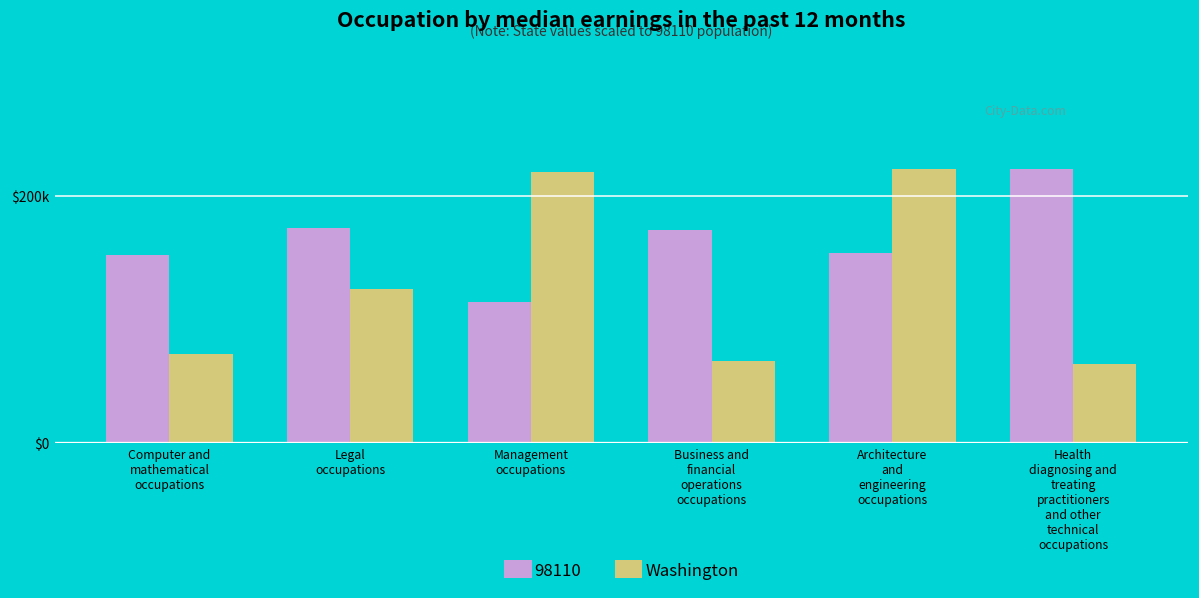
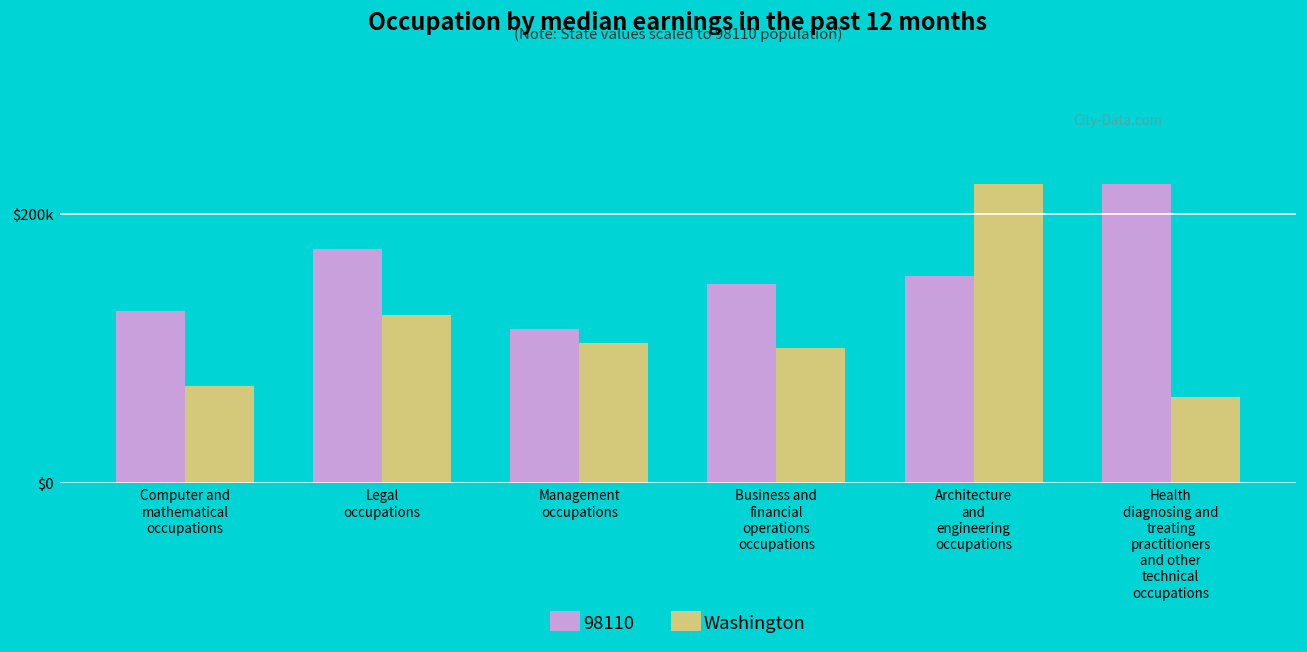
98110, Computer and mathematical occupations: $153000 -> $128000
Washington, Management occupations: $219000 -> $104000
98110, Business and financial operations occupations: $172000 -> $148000
Washington, Business and financial operations occupations: $67000 -> $100000
